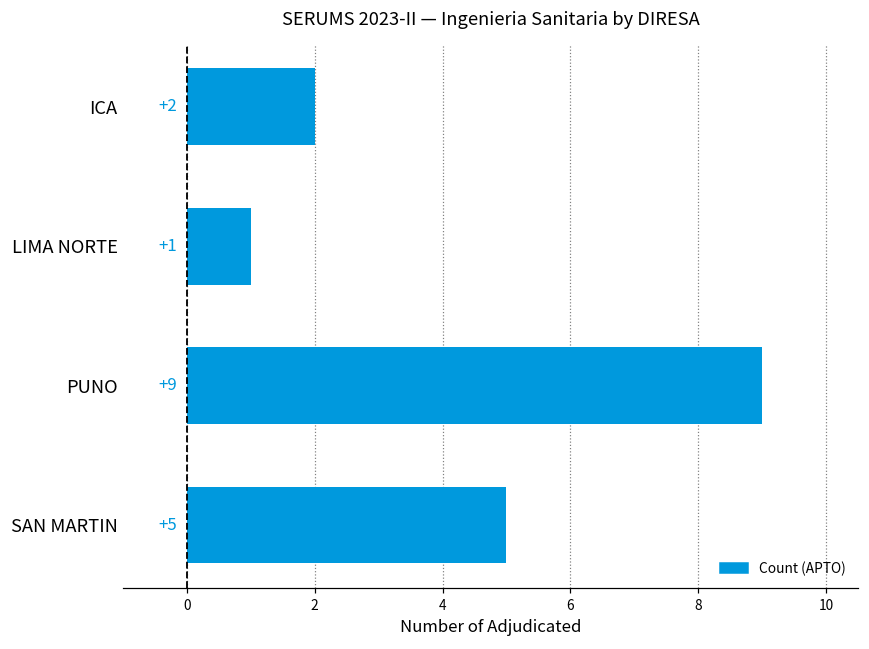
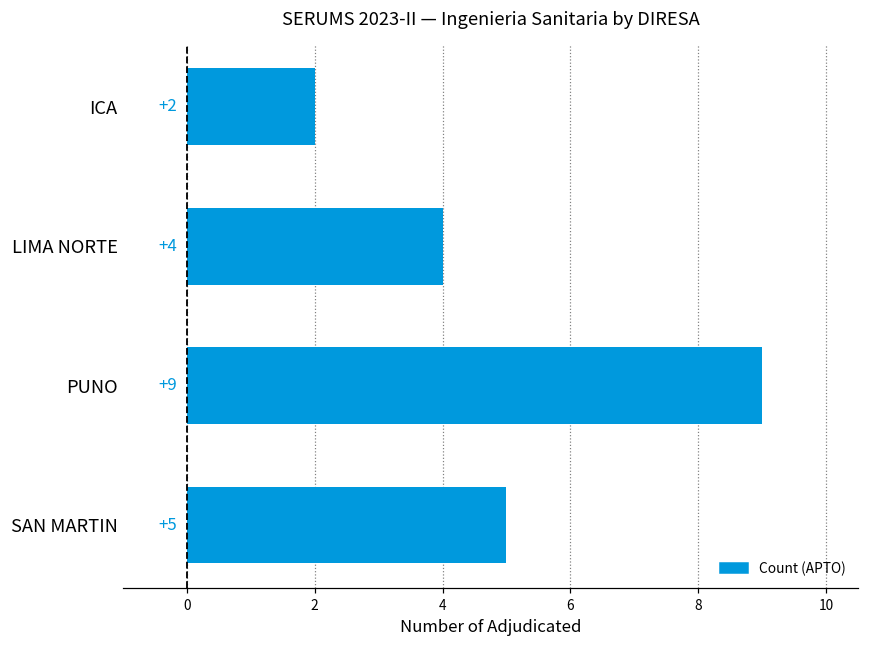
LIMA NORTE: +1 -> +4
